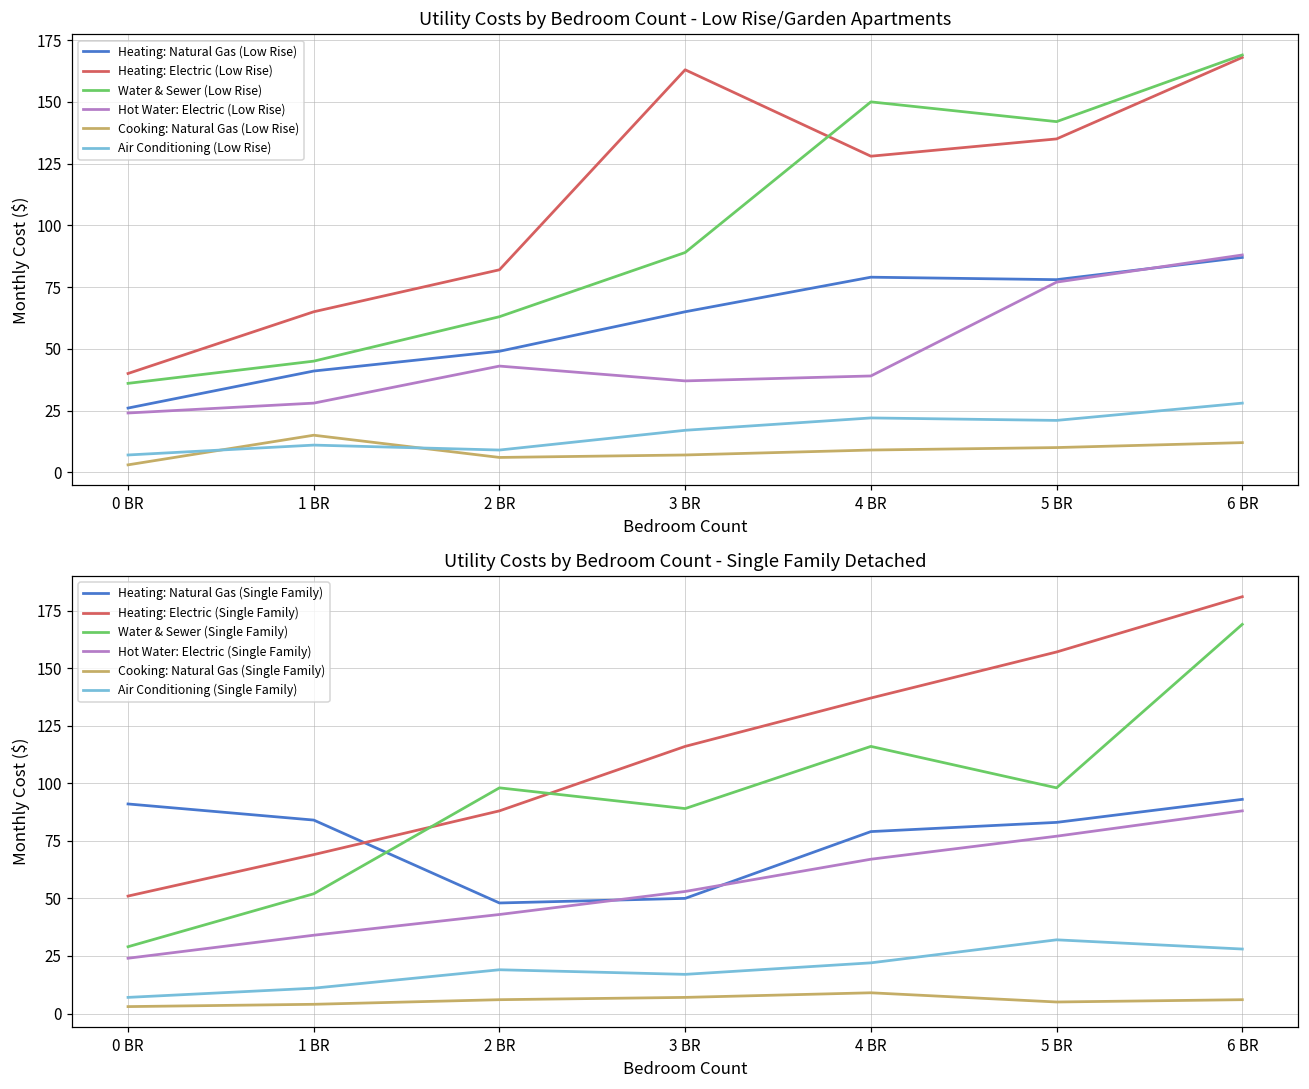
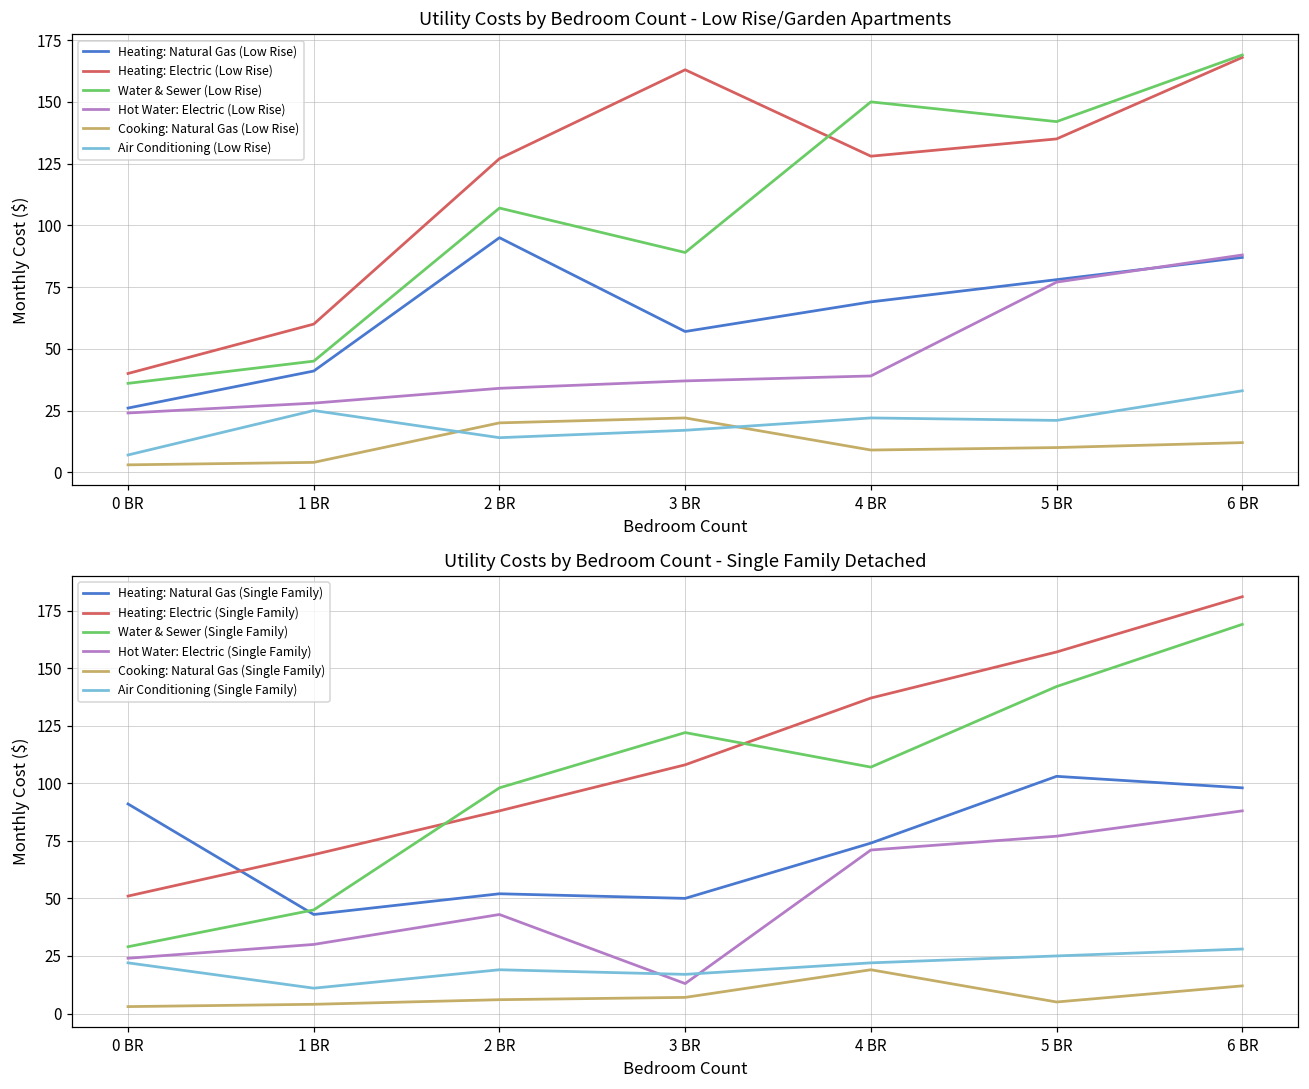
Utility Costs by Bedroom Count - Low Rise/Garden Apartments, Heating: Electric (Low Rise), 1 BR: 65 -> 60
Utility Costs by Bedroom Count - Low Rise/Garden Apartments, Cooking: Natural Gas (Low Rise), 1 BR: 15 -> 4
Utility Costs by Bedroom Count - Low Rise/Garden Apartments, Air Conditioning (Low Rise), 1 BR: 11 -> 25
Utility Costs by Bedroom Count - Low Rise/Garden Apartments, Heating: Natural Gas (Low Rise), 2 BR: 49 -> 95
Utility Costs by Bedroom Count - Low Rise/Garden Apartments, Heating: Electric (Low Rise), 2 BR: 82 -> 127
Utility Costs by Bedroom Count - Low Rise/Garden Apartments, Water & Sewer (Low Rise), 2 BR: 63 -> 107
Utility Costs by Bedroom Count - Low Rise/Garden Apartments, Hot Water: Electric (Low Rise), 2 BR: 43 -> 34
Utility Costs by Bedroom Count - Low Rise/Garden Apartments, Cooking: Natural Gas (Low Rise), 2 BR: 6 -> 20
Utility Costs by Bedroom Count - Low Rise/Garden Apartments, Air Conditioning (Low Rise), 2 BR: 9 -> 14
Utility Costs by Bedroom Count - Low Rise/Garden Apartments, Heating: Natural Gas (Low Rise), 3 BR: 65 -> 57
Utility Costs by Bedroom Count - Low Rise/Garden Apartments, Cooking: Natural Gas (Low Rise), 3 BR: 7 -> 22
Utility Costs by Bedroom Count - Low Rise/Garden Apartments, Heating: Natural Gas (Low Rise), 4 BR: 79 -> 69
Utility Costs by Bedroom Count - Low Rise/Garden Apartments, Air Conditioning (Low Rise), 6 BR: 28 -> 33
Utility Costs by Bedroom Count - Single Family Detached, Air Conditioning (Single Family), 0 BR: 7 -> 22
Utility Costs by Bedroom Count - Single Family Detached, Heating: Natural Gas (Single Family), 1 BR: 84 -> 43
Utility Costs by Bedroom Count - Single Family Detached, Water & Sewer (Single Family), 1 BR: 52 -> 45
Utility Costs by Bedroom Count - Single Family Detached, Hot Water: Electric (Single Family), 1 BR: 34 -> 30
Utility Costs by Bedroom Count - Single Family Detached, Heating: Natural Gas (Single Family), 2 BR: 48 -> 52
Utility Costs by Bedroom Count - Single Family Detached, Heating: Electric (Single Family), 3 BR: 116 -> 108
Utility Costs by Bedroom Count - Single Family Detached, Water & Sewer (Single Family), 3 BR: 89 -> 122
Utility Costs by Bedroom Count - Single Family Detached, Hot Water: Electric (Single Family), 3 BR: 53 -> 13
Utility Costs by Bedroom Count - Single Family Detached, Heating: Natural Gas (Single Family), 4 BR: 79 -> 74
Utility Costs by Bedroom Count - Single Family Detached, Water & Sewer (Single Family), 4 BR: 116 -> 107
Utility Costs by Bedroom Count - Single Family Detached, Hot Water: Electric (Single Family), 4 BR: 67 -> 71
Utility Costs by Bedroom Count - Single Family Detached, Cooking: Natural Gas (Single Family), 4 BR: 9 -> 19
Utility Costs by Bedroom Count - Single Family Detached, Heating: Natural Gas (Single Family), 5 BR: 83 -> 103
Utility Costs by Bedroom Count - Single Family Detached, Water & Sewer (Single Family), 5 BR: 98 -> 142
Utility Costs by Bedroom Count - Single Family Detached, Air Conditioning (Single Family), 5 BR: 32 -> 25
Utility Costs by Bedroom Count - Single Family Detached, Heating: Natural Gas (Single Family), 6 BR: 93 -> 98
Utility Costs by Bedroom Count - Single Family Detached, Cooking: Natural Gas (Single Family), 6 BR: 6 -> 12
